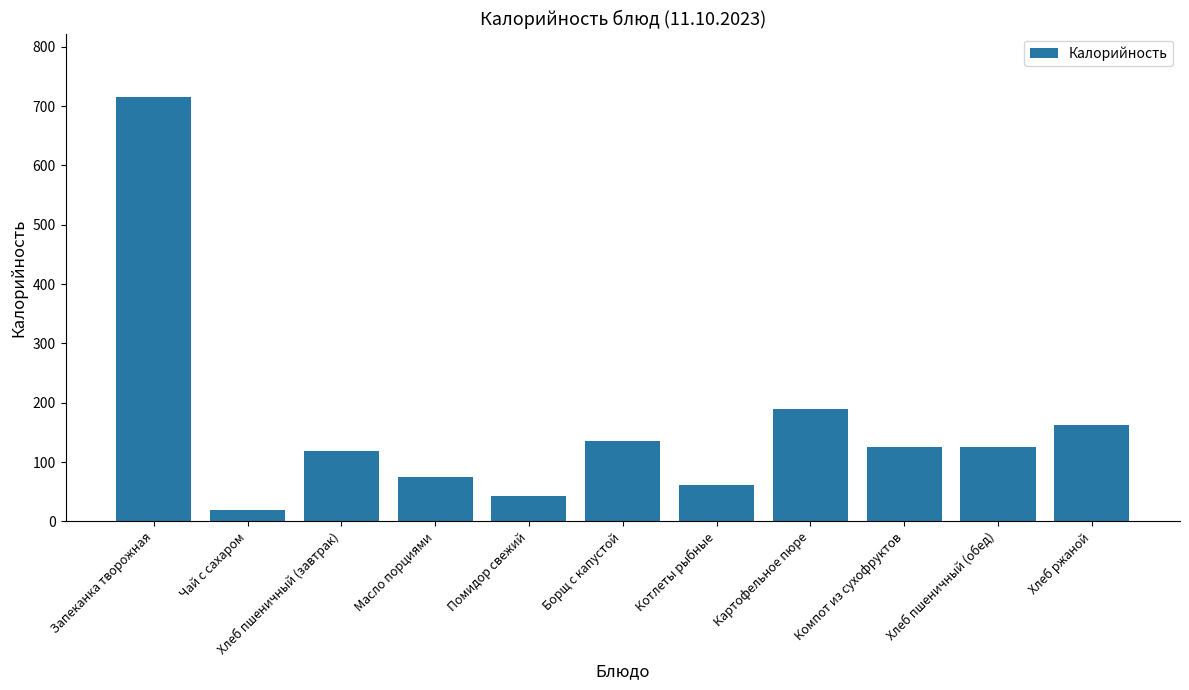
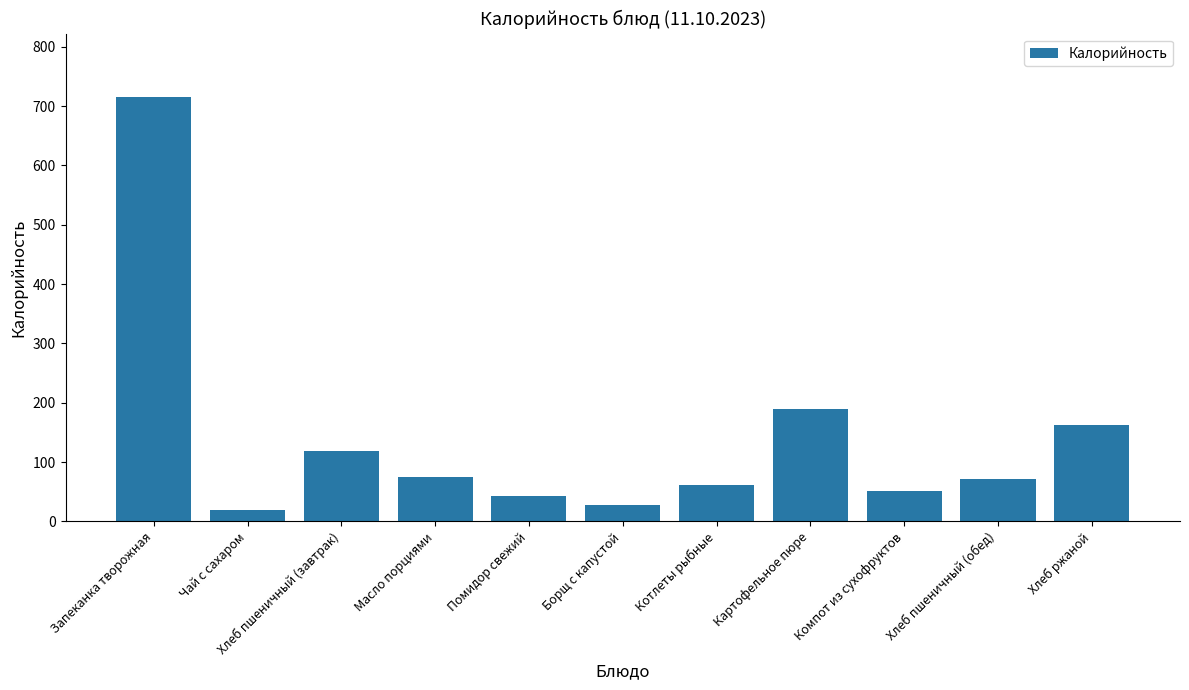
Борщ с капустой: 140 -> 30
Компот из сухофруктов: 130 -> 50
Хлеб пшеничный (обед): 130 -> 70
